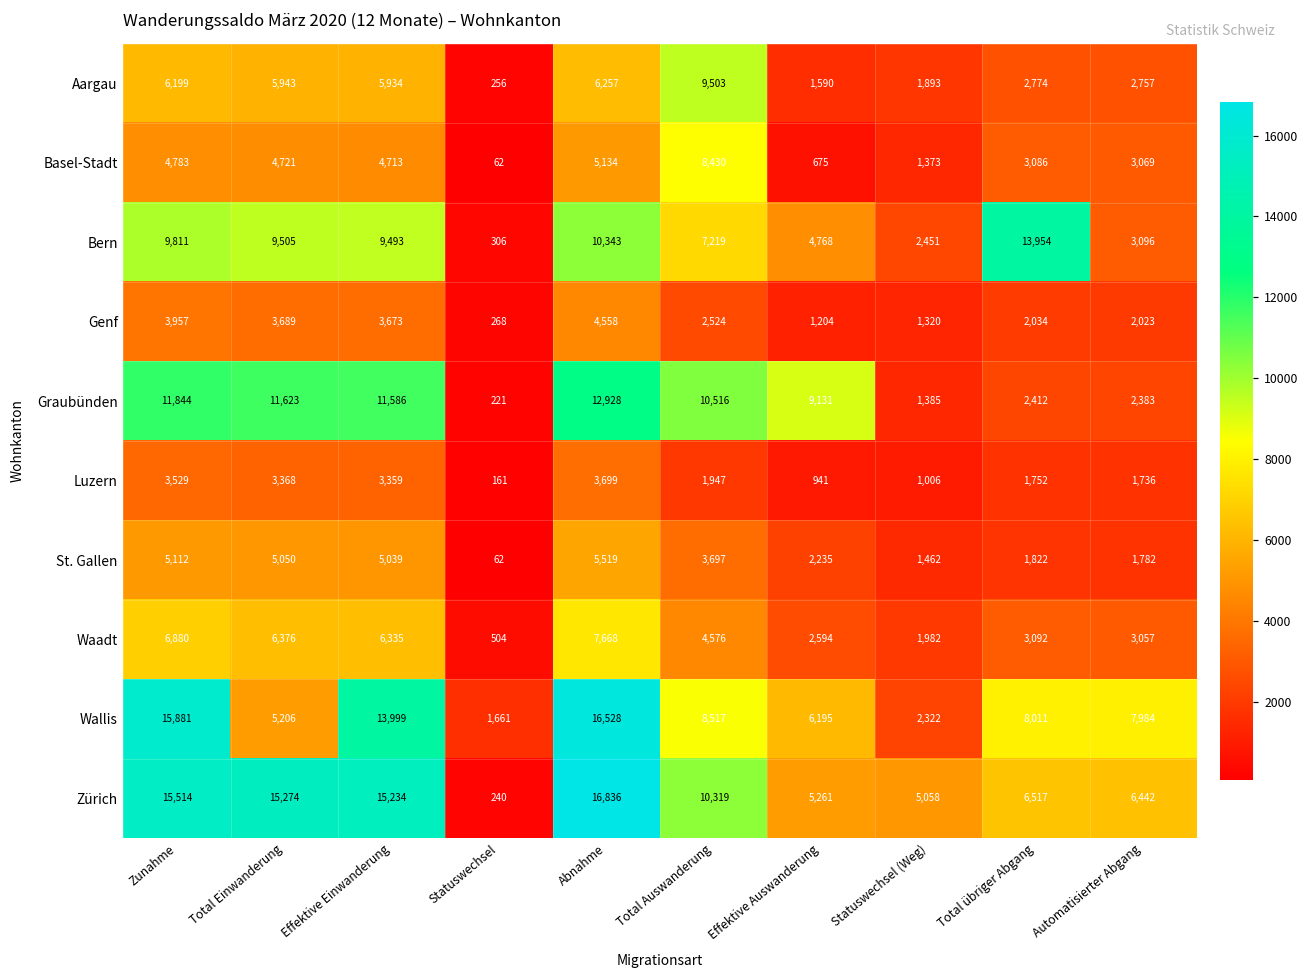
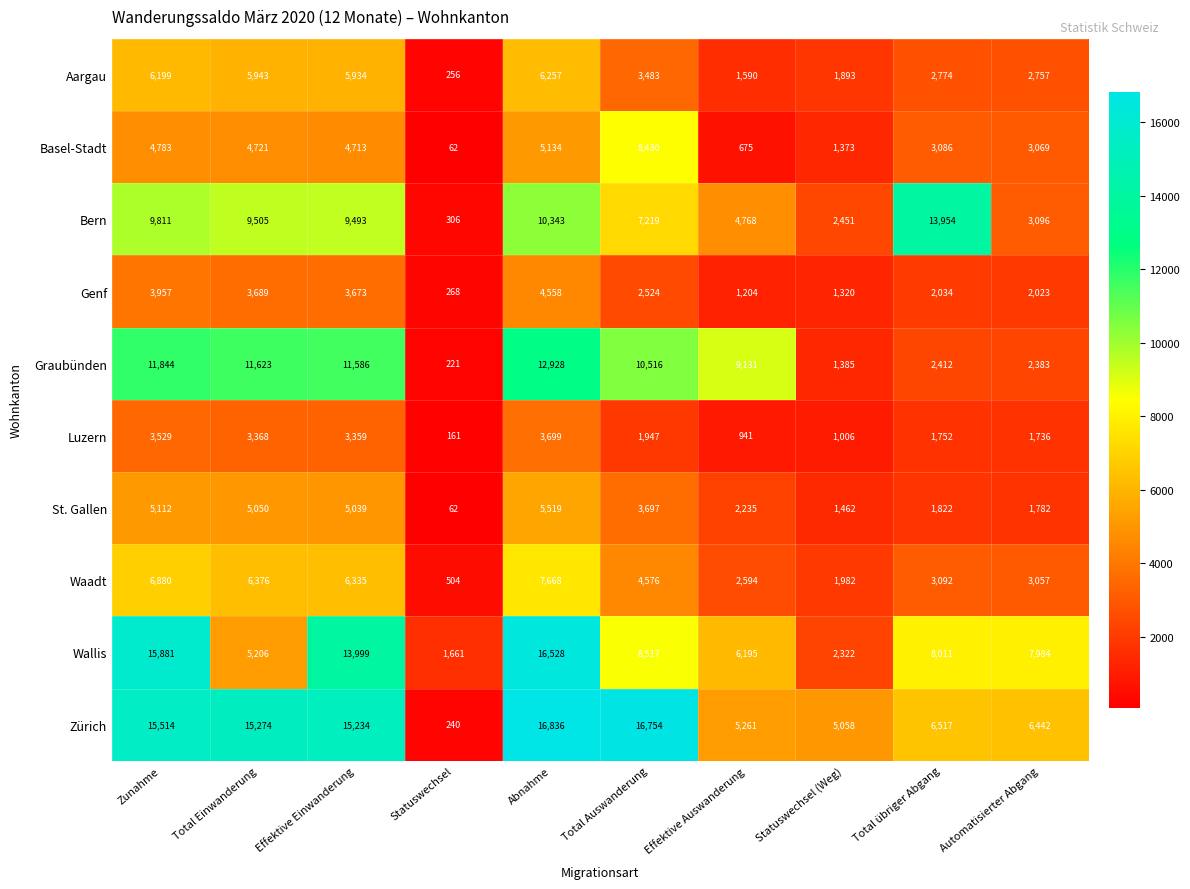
Aargau, Total Auswanderung: 9,503 -> 3,483
Zürich, Total Auswanderung: 10,319 -> 16,754
